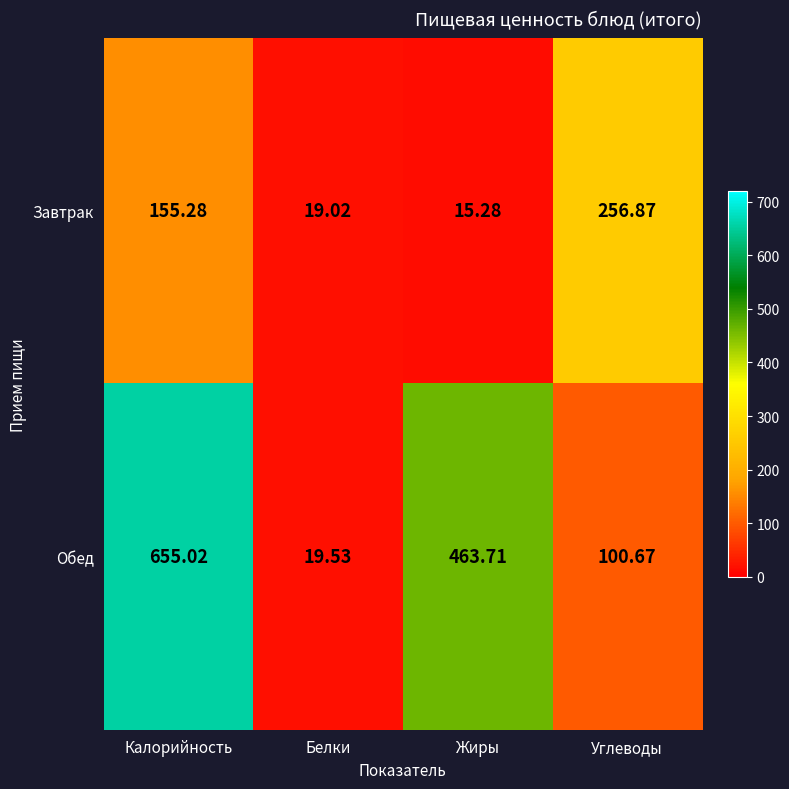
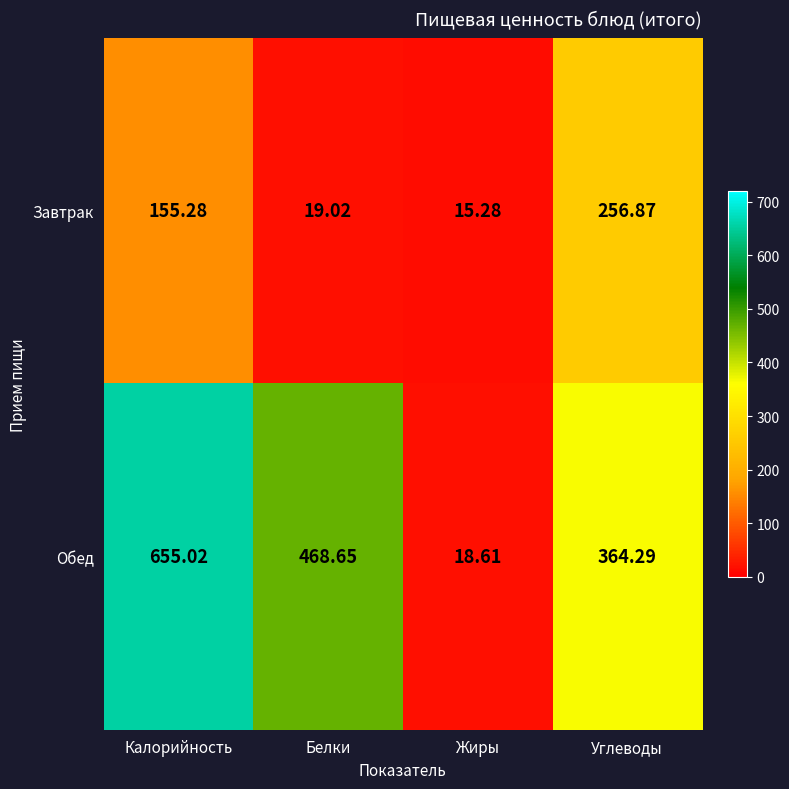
Обед, Белки: 19.53 -> 468.65
Обед, Жиры: 463.71 -> 18.61
Обед, Углеводы: 100.67 -> 364.29
